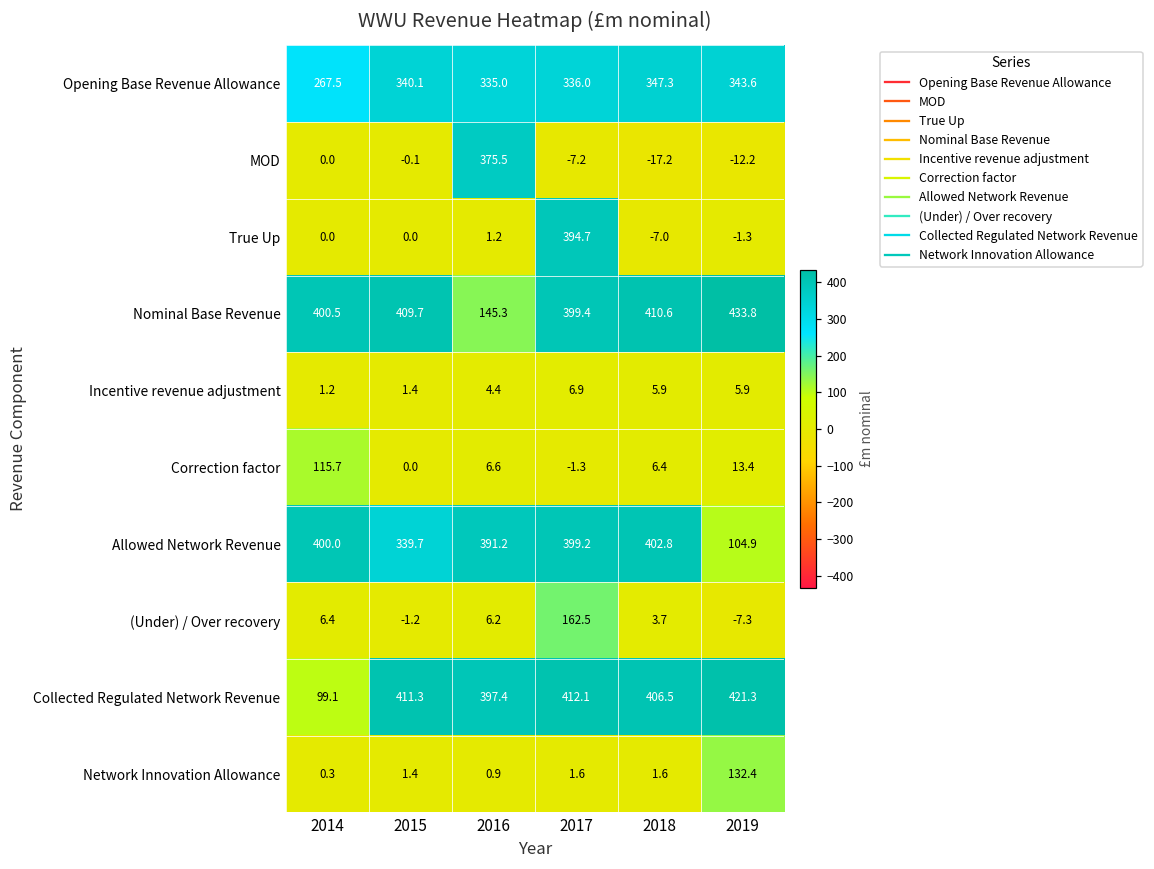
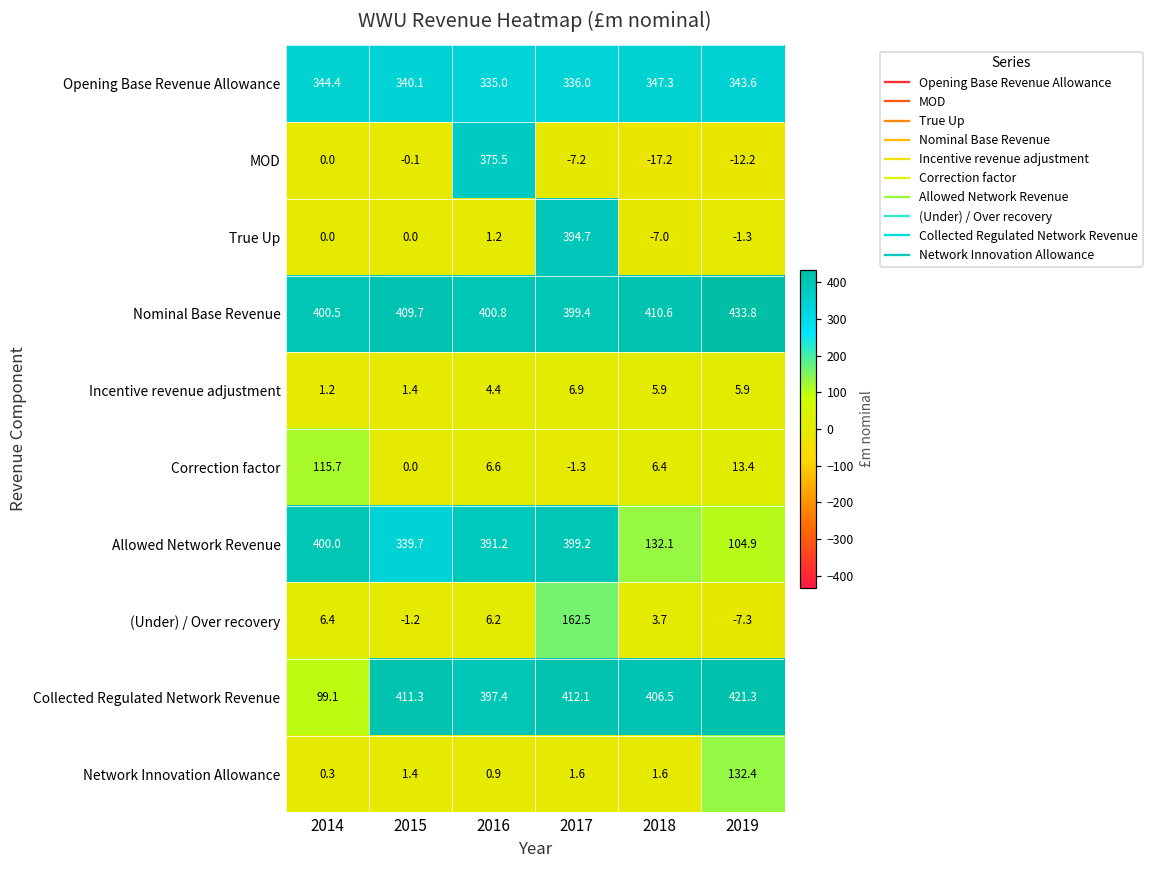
Opening Base Revenue Allowance, 2014: 267.5 -> 344.4
Nominal Base Revenue, 2016: 145.3 -> 400.8
Allowed Network Revenue, 2018: 402.8 -> 132.1
